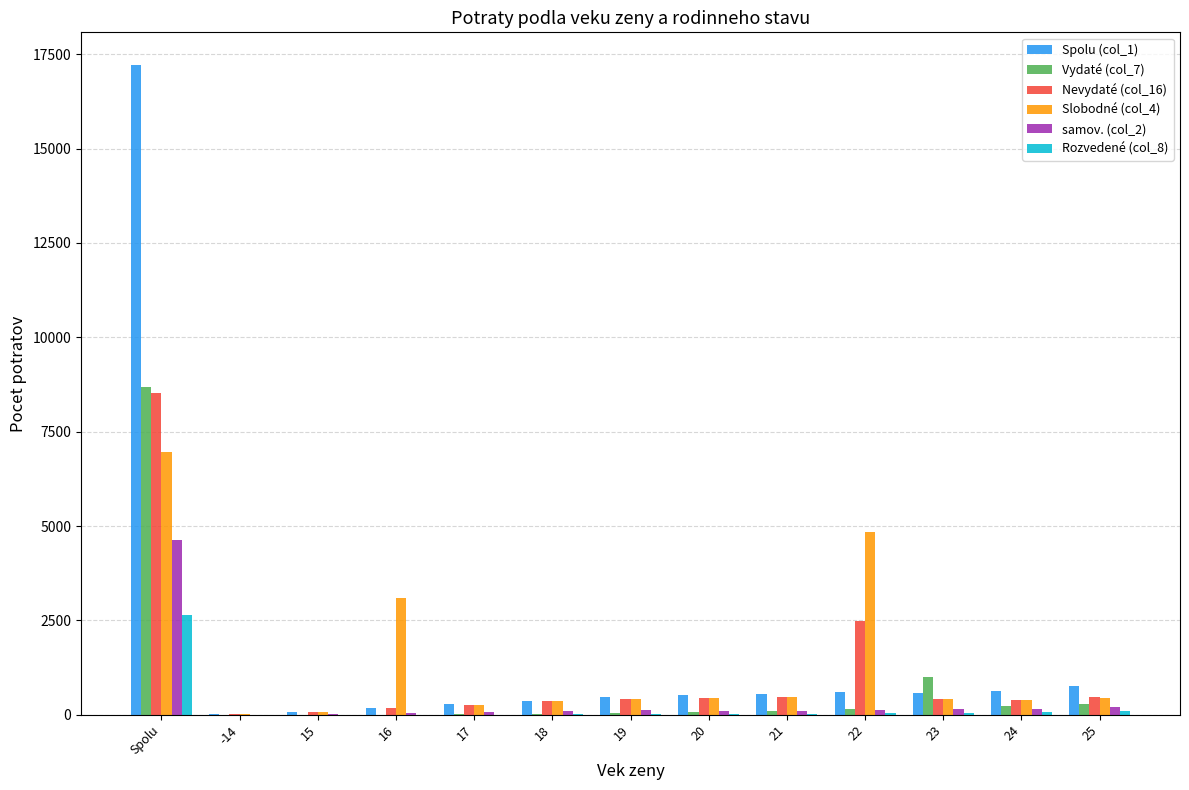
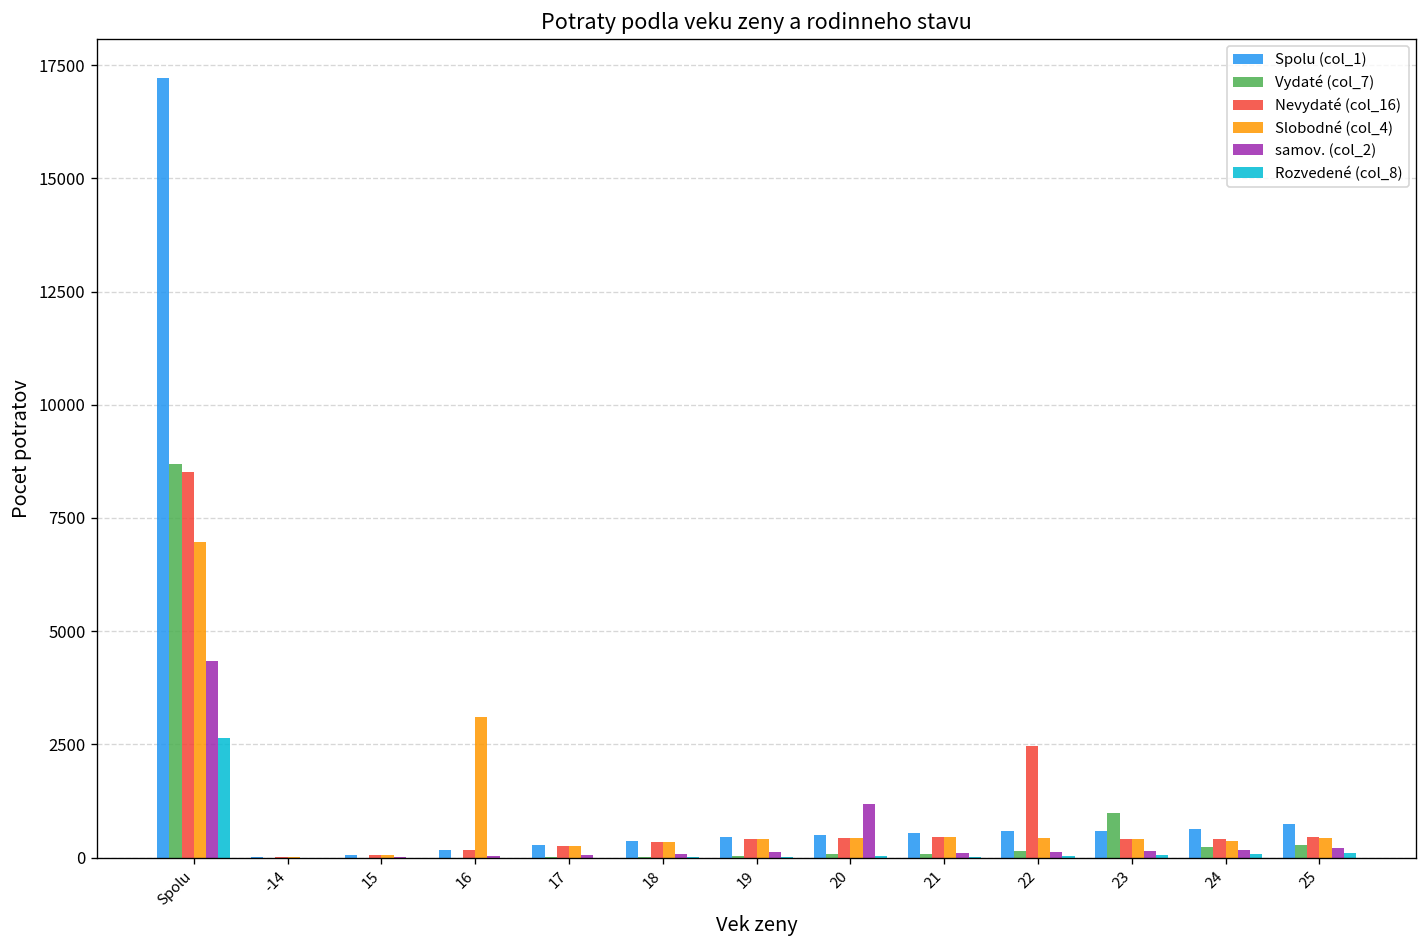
samov. (col_2), Spolu: 4600 -> 4400
samov. (col_2), 20: 100 -> 1200
Slobodné (col_4), 22: 4800 -> 400
